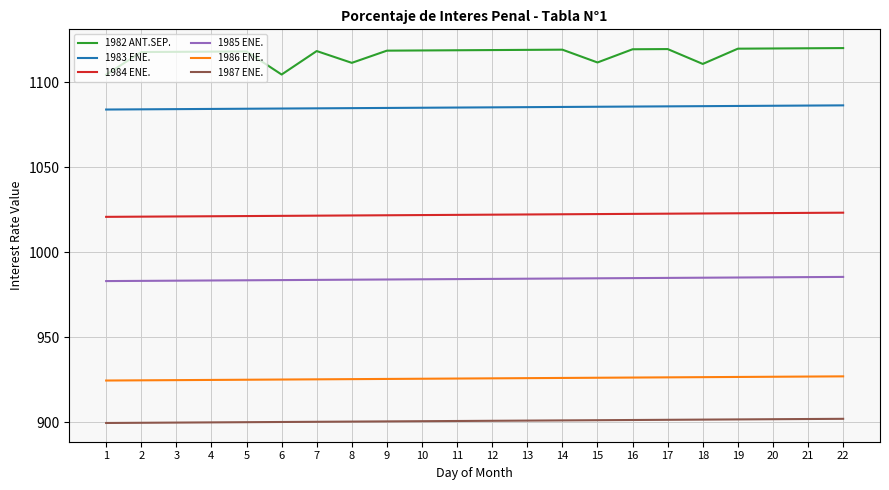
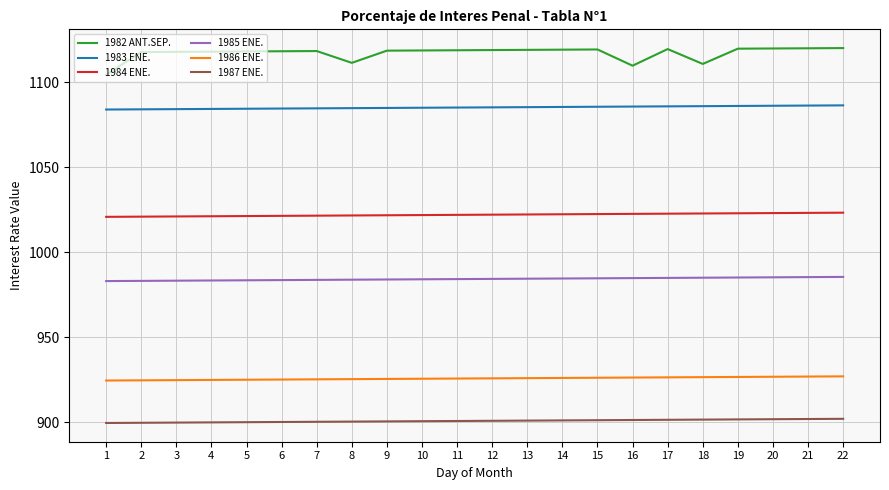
1982 ANT.SEP., 6: 1105 -> 1118
1982 ANT.SEP., 15: 1112 -> 1119
1982 ANT.SEP., 16: 1120 -> 1110
